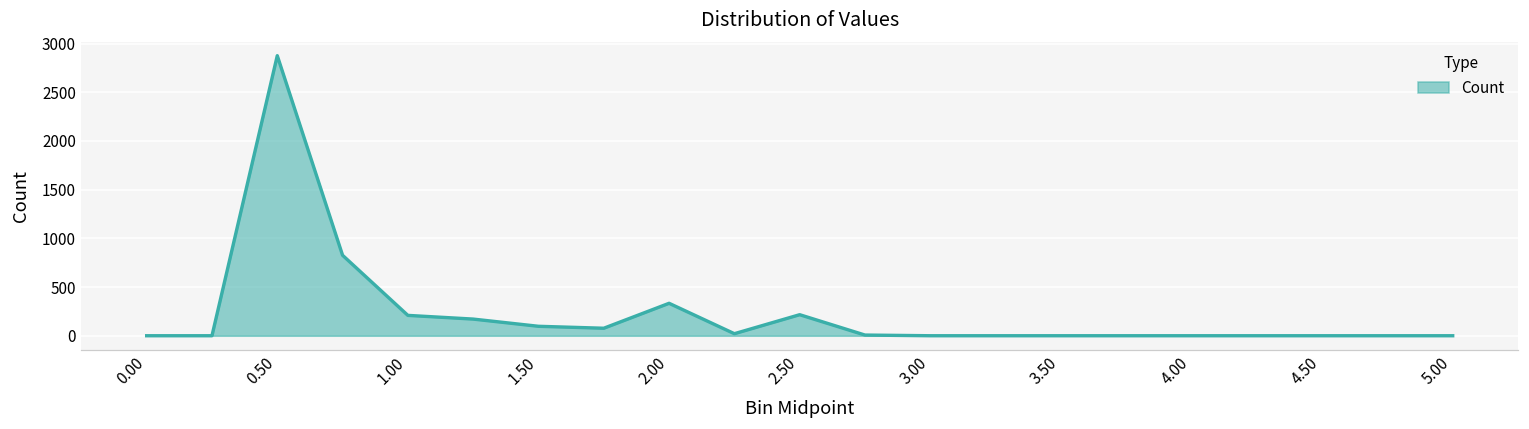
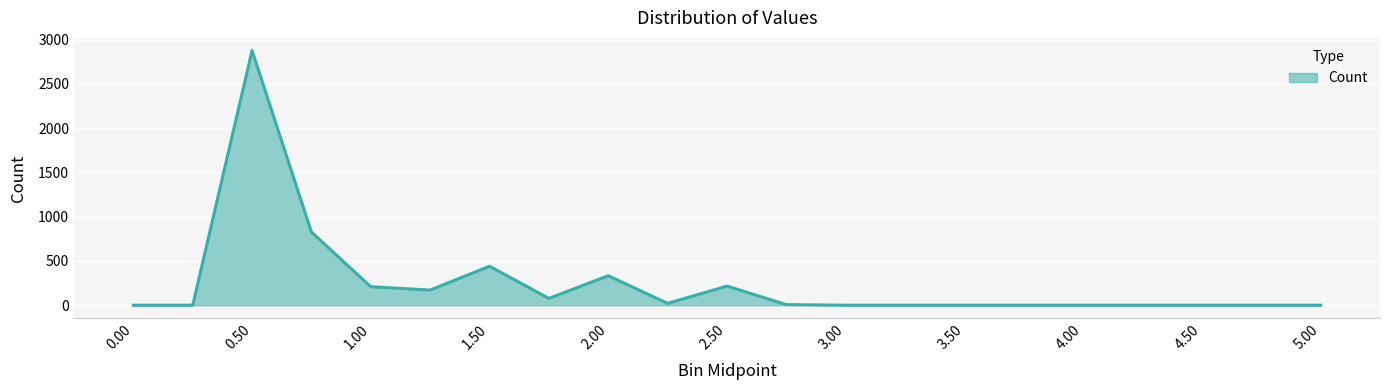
1.50: 100 -> 400
